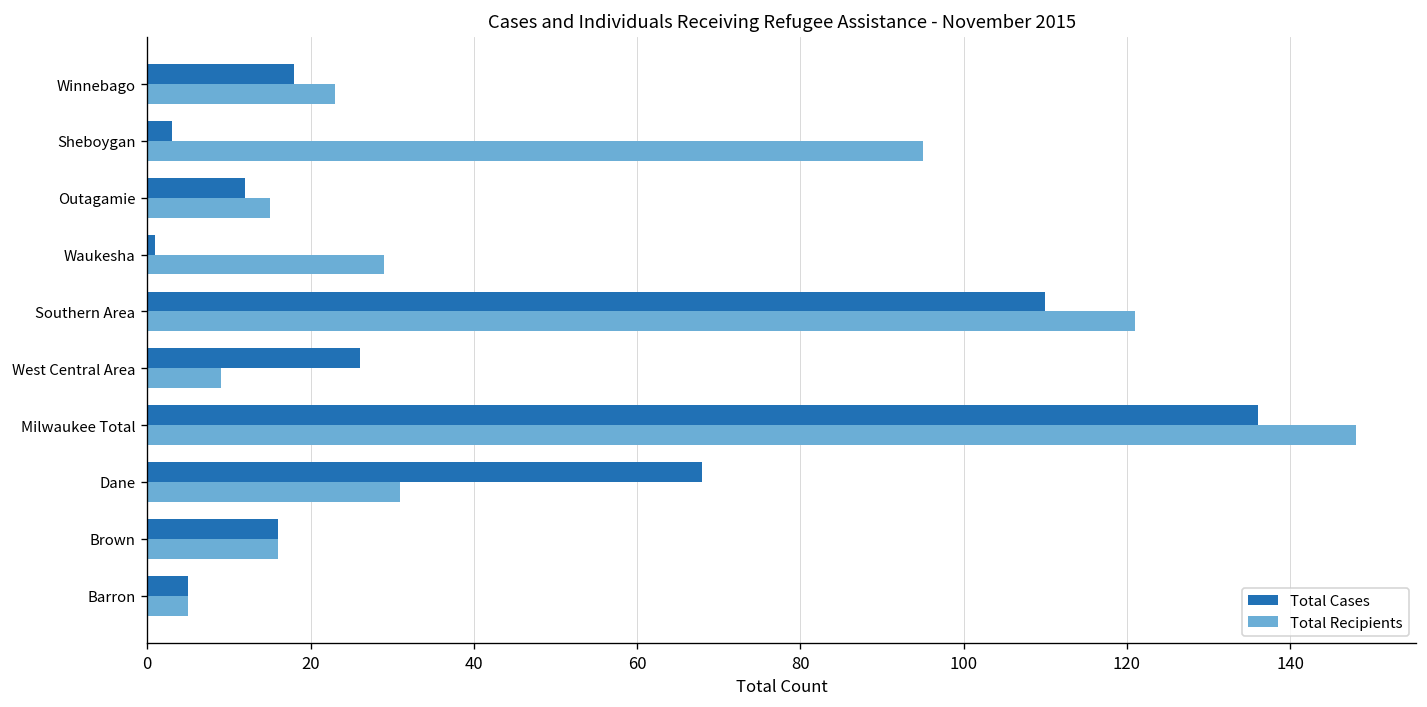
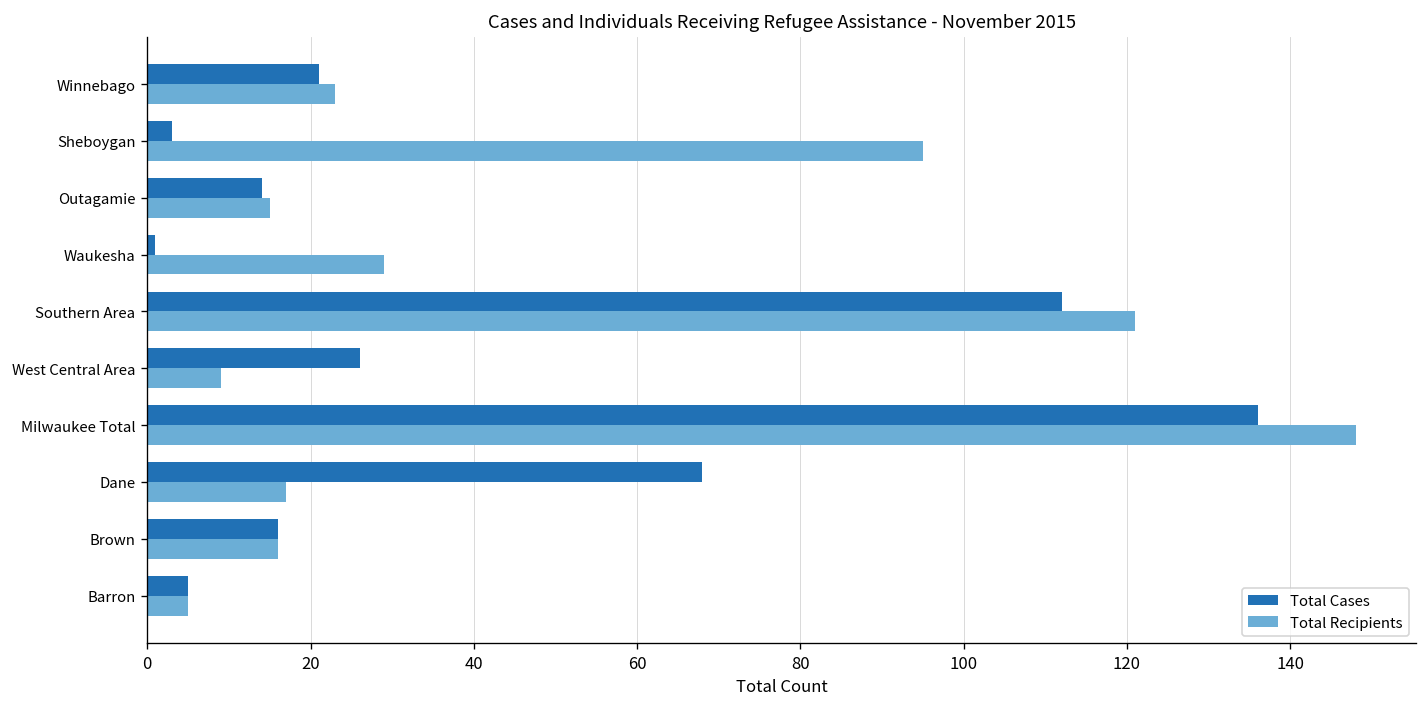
Total Cases, Winnebago: 18 -> 21
Total Cases, Outagamie: 12 -> 14
Total Cases, Southern Area: 110 -> 112
Total Recipients, Dane: 31 -> 17
